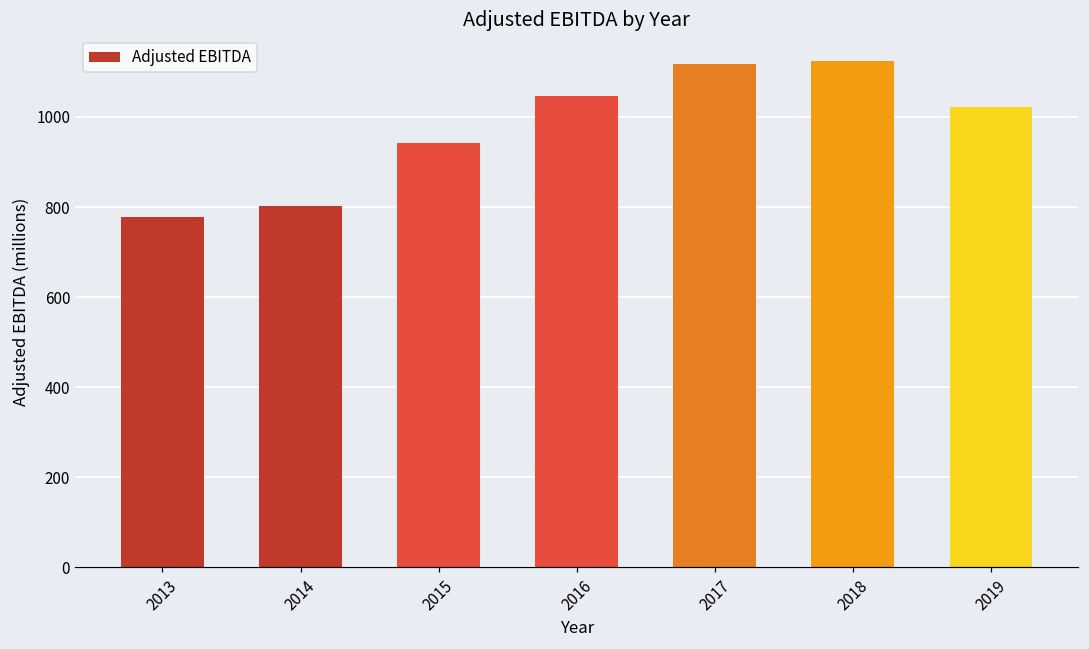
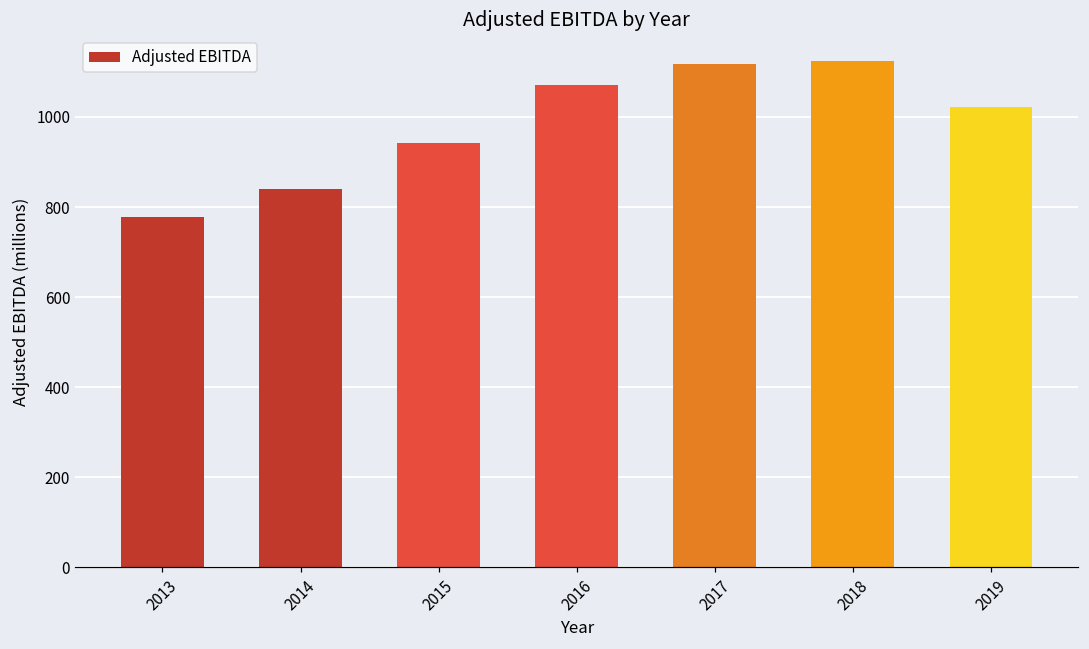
2014: 800 -> 840
2016: 1050 -> 1070
